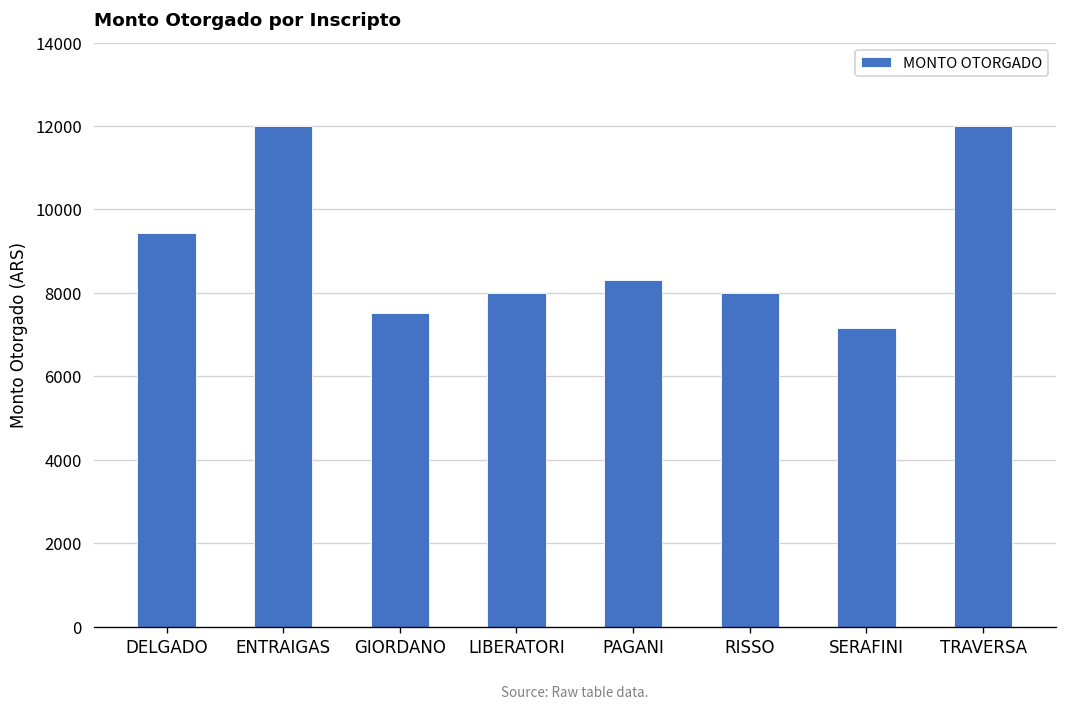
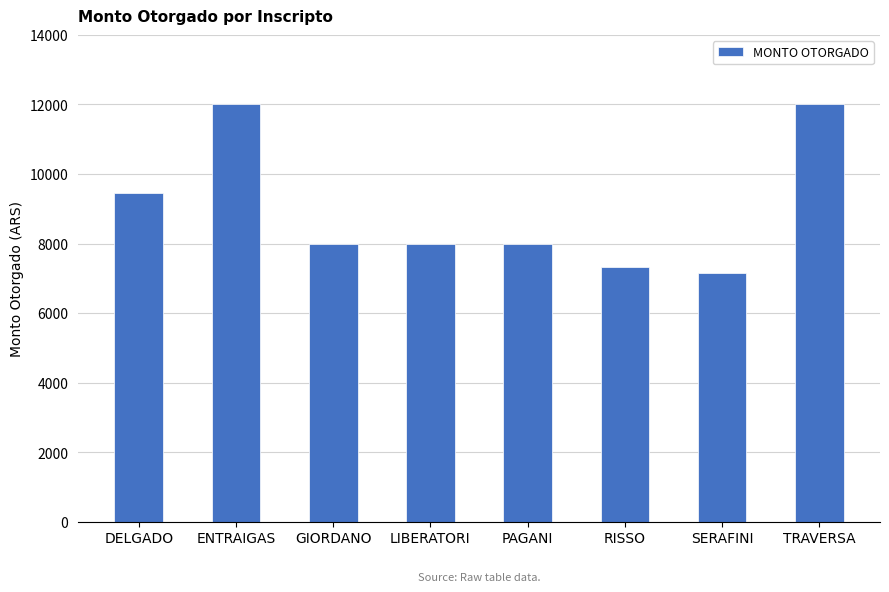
GIORDANO: 7500 -> 8000
PAGANI: 8300 -> 8000
RISSO: 8000 -> 7300
